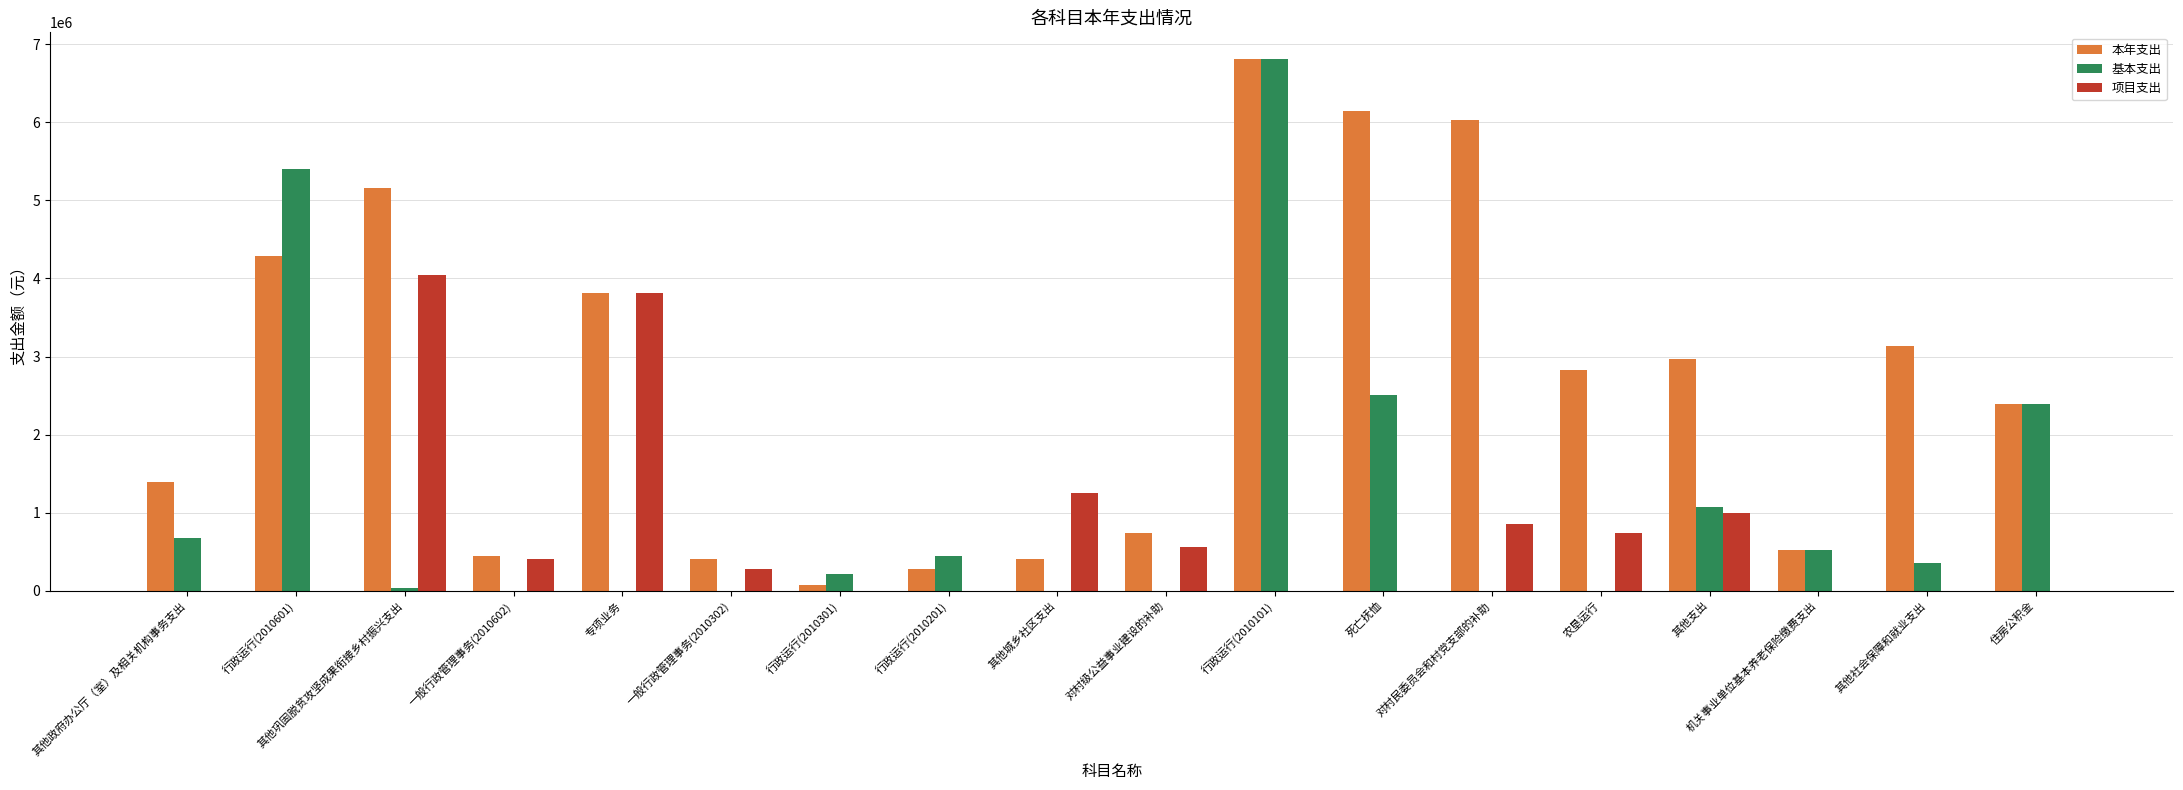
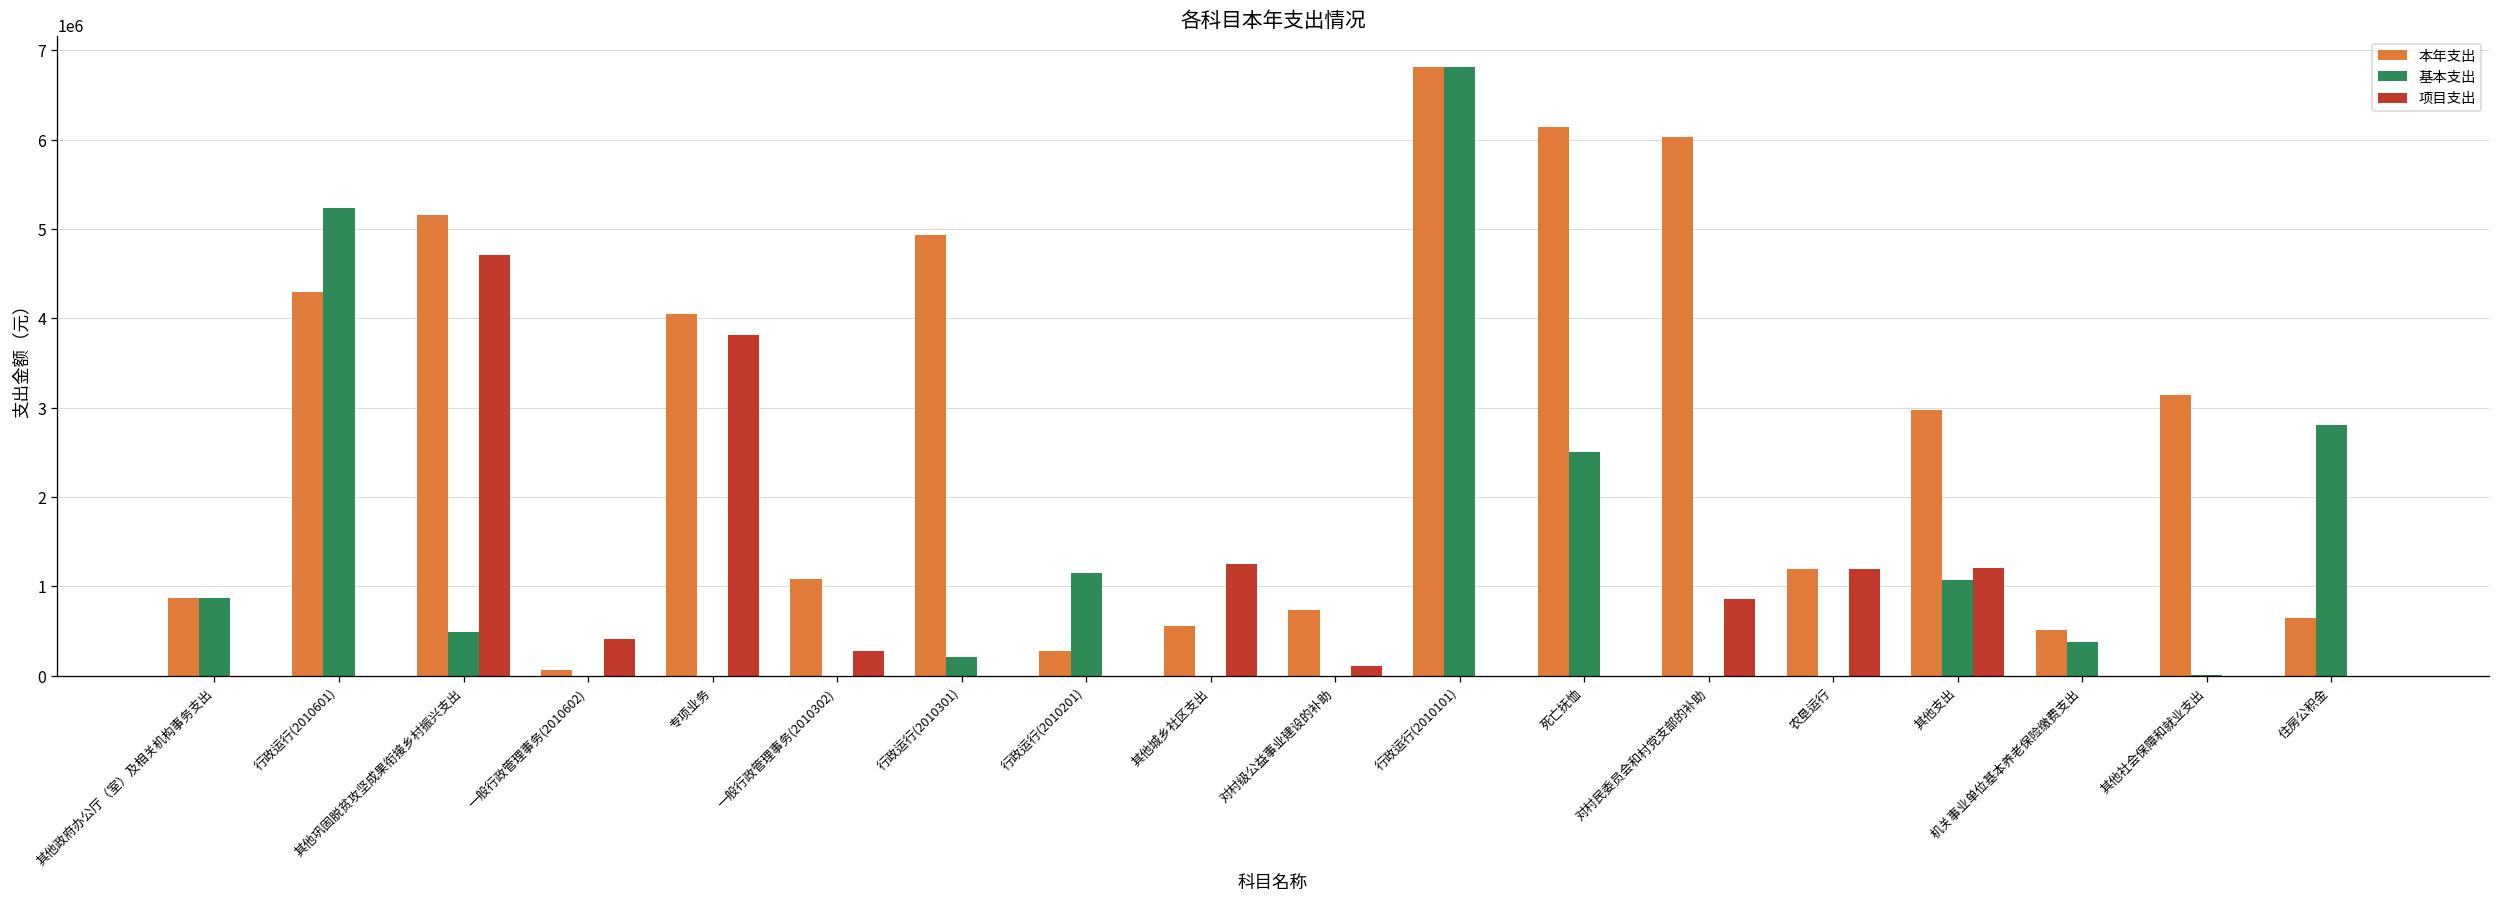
本年支出, 其他政府办公厅（室）及相关机构事务支出: 1400000 -> 900000
基本支出, 其他政府办公厅（室）及相关机构事务支出: 700000 -> 900000
基本支出, 行政运行(2010601): 5400000 -> 5200000
基本支出, 其他巩固脱贫攻坚成果衔接乡村振兴支出: 0 -> 500000
项目支出, 其他巩固脱贫攻坚成果衔接乡村振兴支出: 4000000 -> 4700000
本年支出, 一般行政管理事务(2010602): 400000 -> 100000
本年支出, 专项业务: 3800000 -> 4000000
本年支出, 一般行政管理事务(2010302): 400000 -> 1100000
本年支出, 行政运行(2010301): 100000 -> 4900000
基本支出, 行政运行(2010201): 400000 -> 1100000
本年支出, 其他城乡社区支出: 400000 -> 600000
项目支出, 对村级公益事业建设的补助: 600000 -> 100000
本年支出, 农垦运行: 2800000 -> 1200000
项目支出, 农垦运行: 700000 -> 1200000
项目支出, 其他支出: 1000000 -> 1200000
基本支出, 机关事业单位基本养老保险缴费支出: 500000 -> 400000
基本支出, 其他社会保障和就业支出: 300000 -> 0
本年支出, 住房公积金: 2400000 -> 600000
基本支出, 住房公积金: 2400000 -> 2800000
